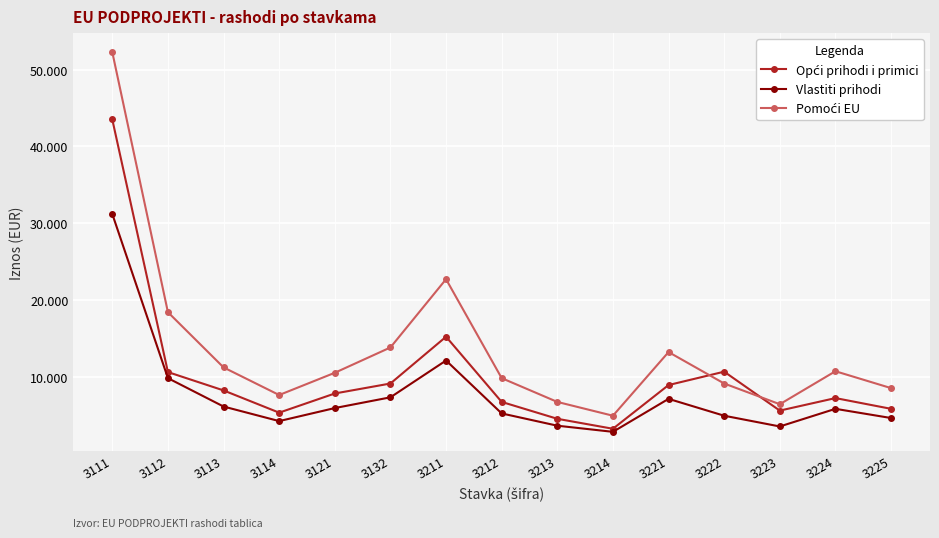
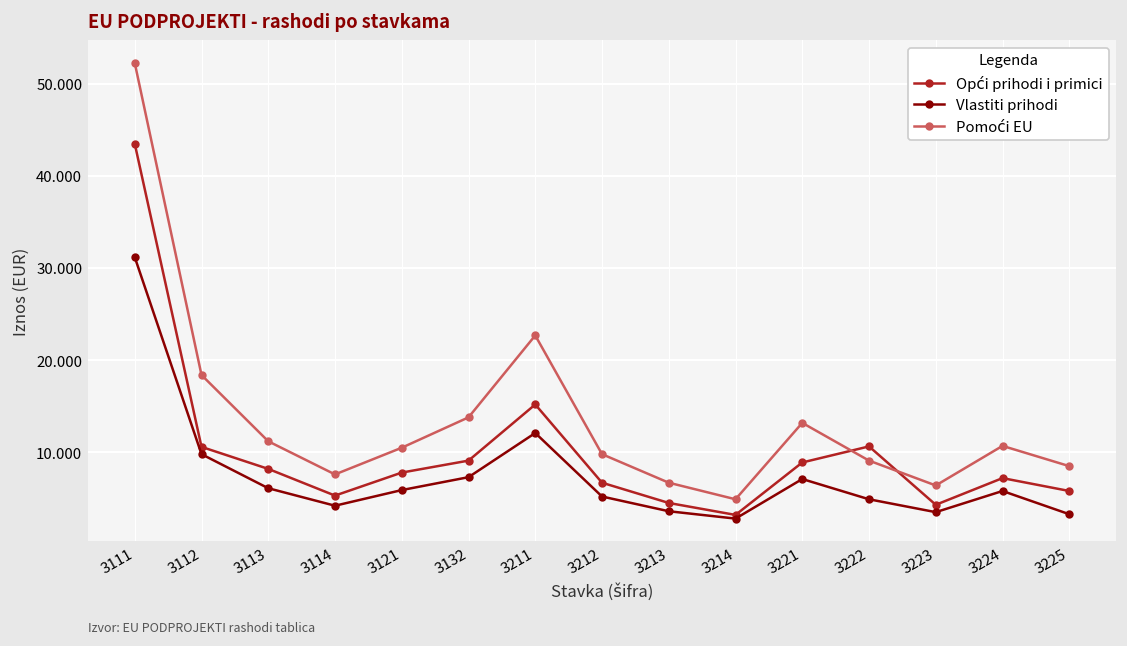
Opći prihodi i primici, 3223: 6 -> 4
Vlastiti prihodi, 3225: 5 -> 3
